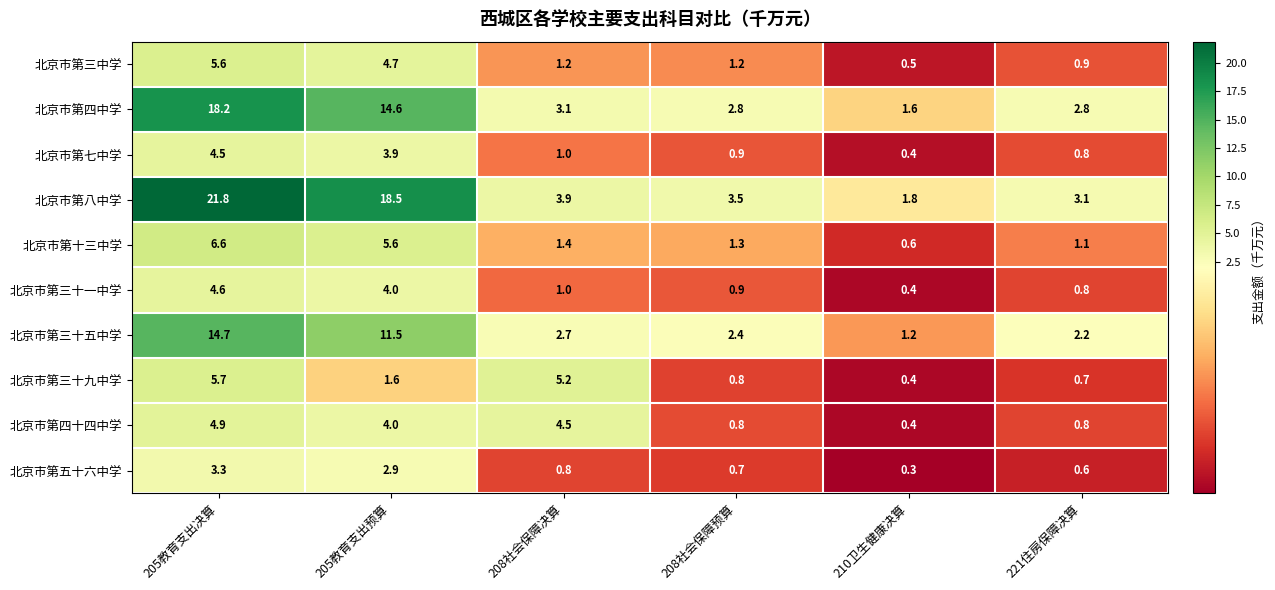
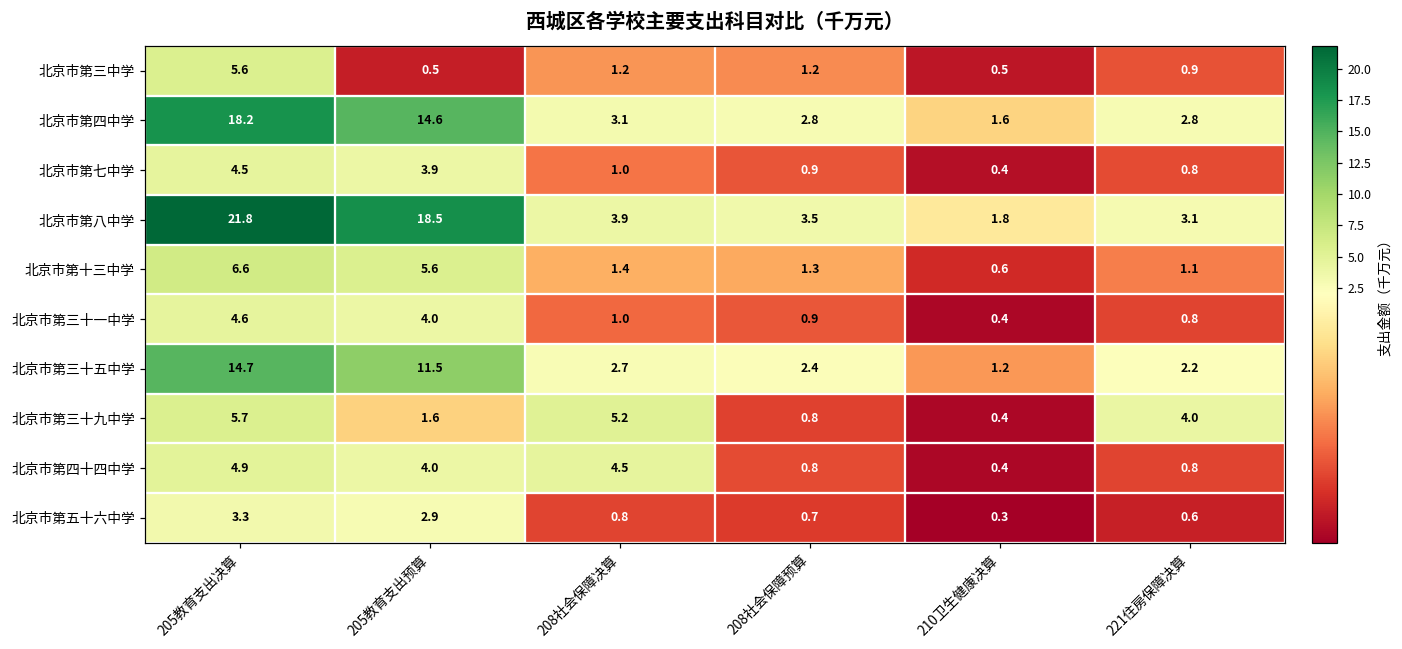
北京市第三中学, 205教育支出预算: 4.7 -> 0.5
北京市第三十九中学, 221住房保障决算: 0.7 -> 4.0
